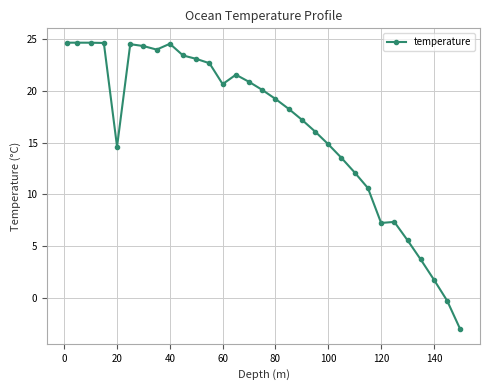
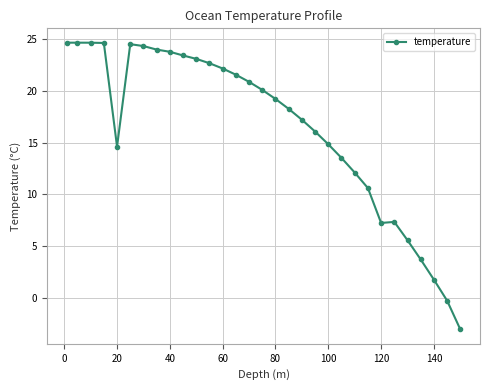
40: 24.5 -> 23.8
60: 20.6 -> 22.2
